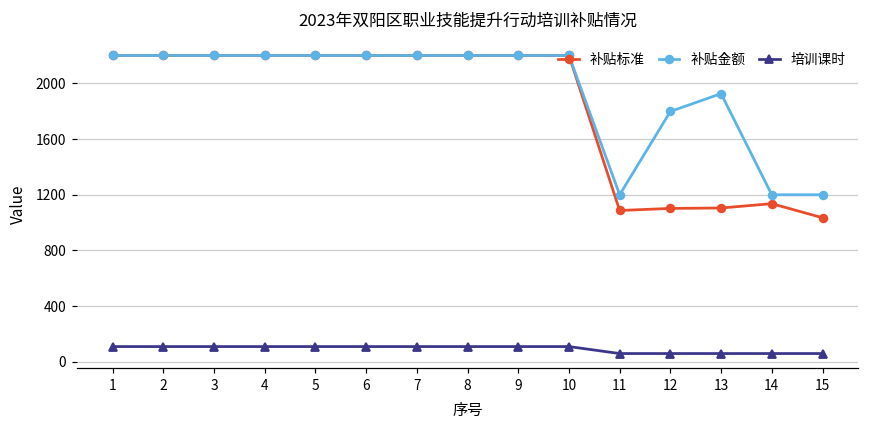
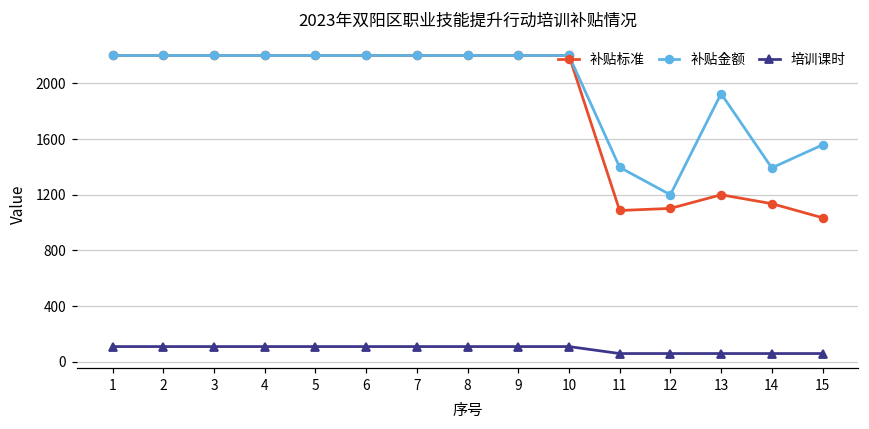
补贴金额, 11: 1200 -> 1400
补贴金额, 12: 1800 -> 1200
补贴标准, 13: 1110 -> 1200
补贴金额, 14: 1200 -> 1390
补贴金额, 15: 1200 -> 1560
